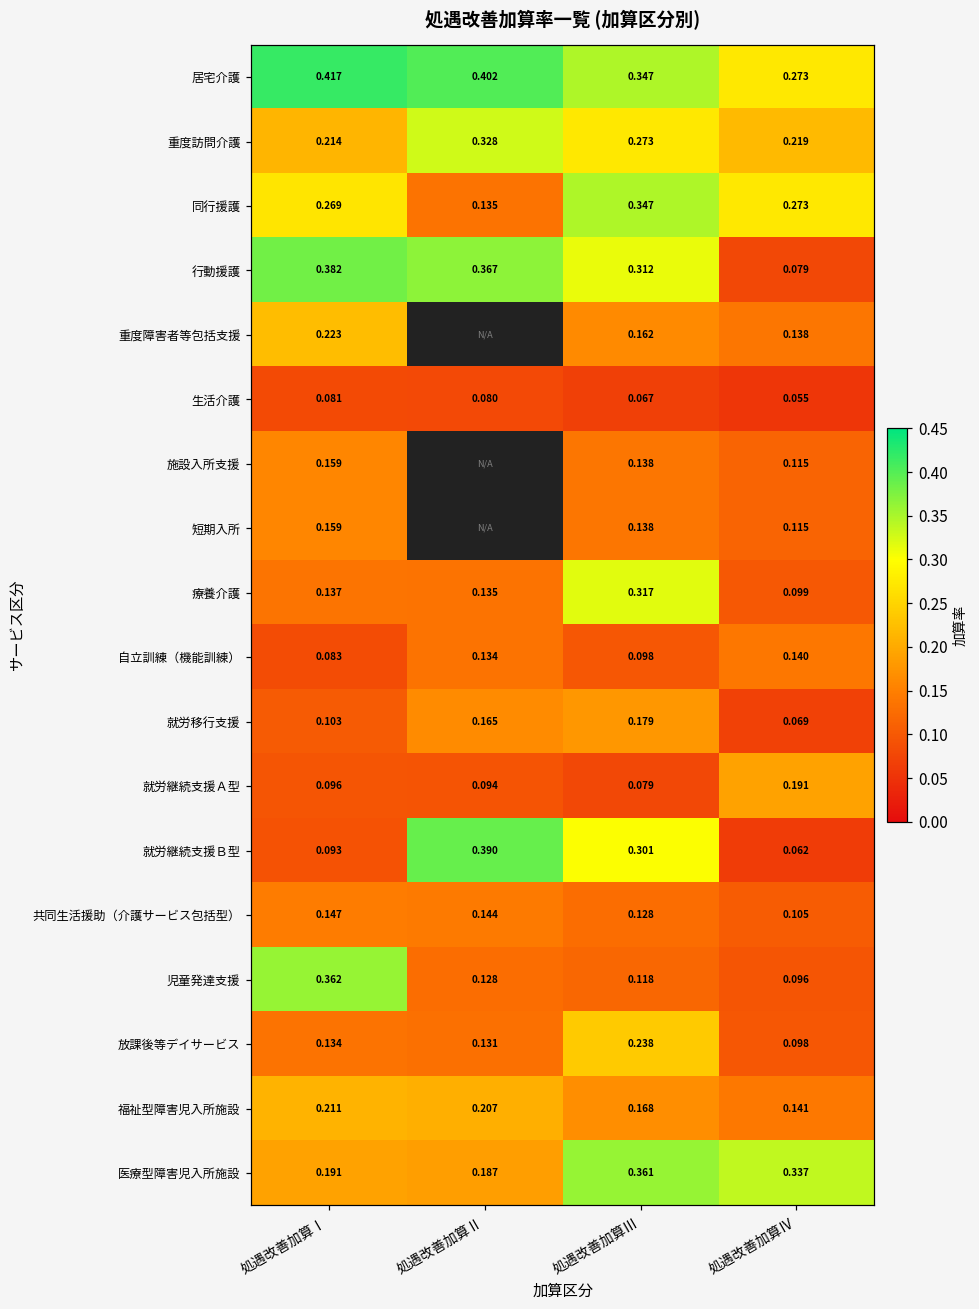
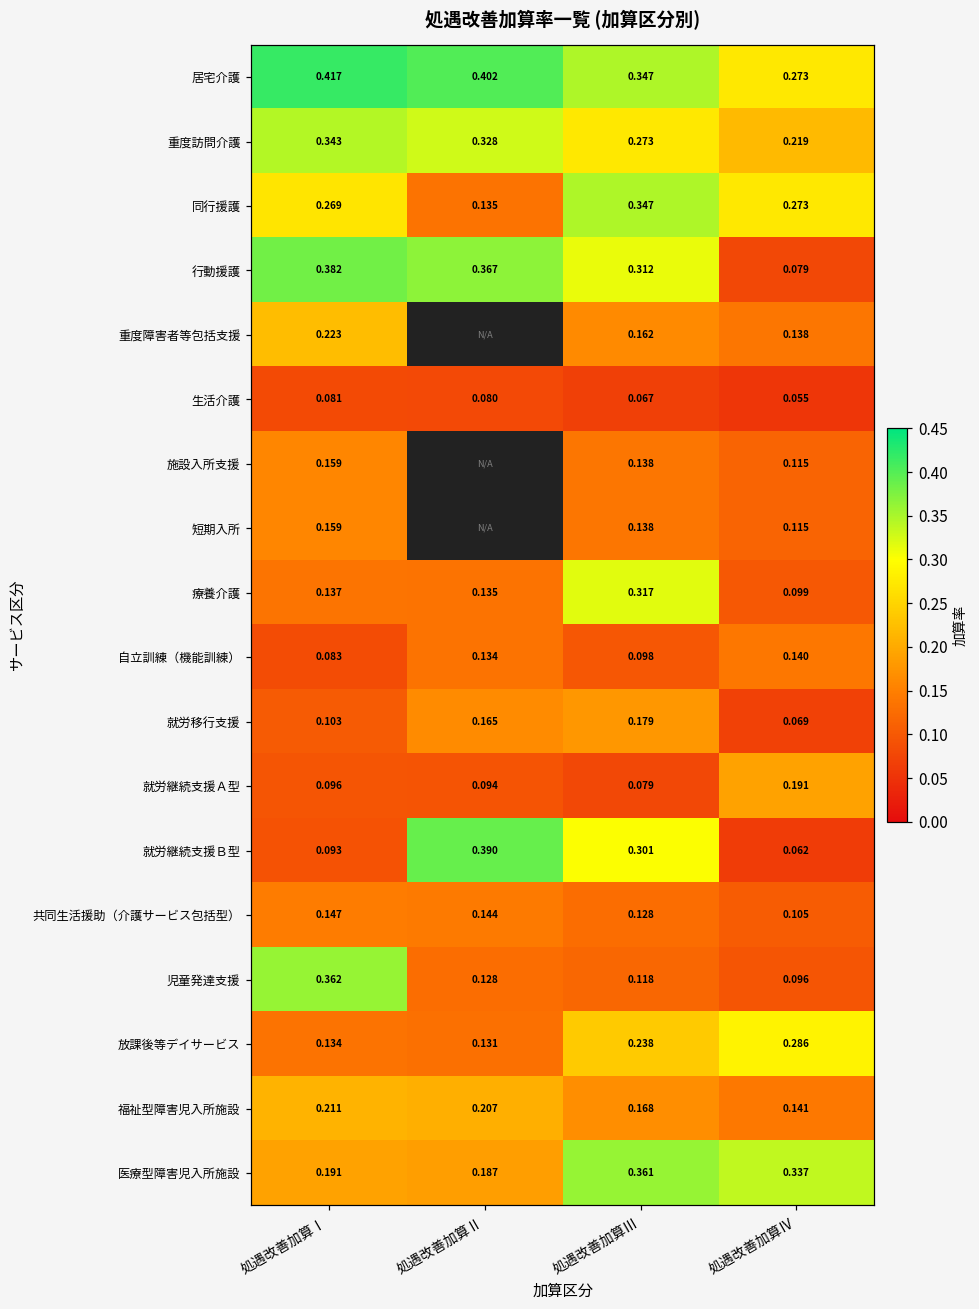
重度訪問介護, 処遇改善加算Ⅰ: 0.214 -> 0.343
放課後等デイサービス, 処遇改善加算Ⅳ: 0.098 -> 0.286
